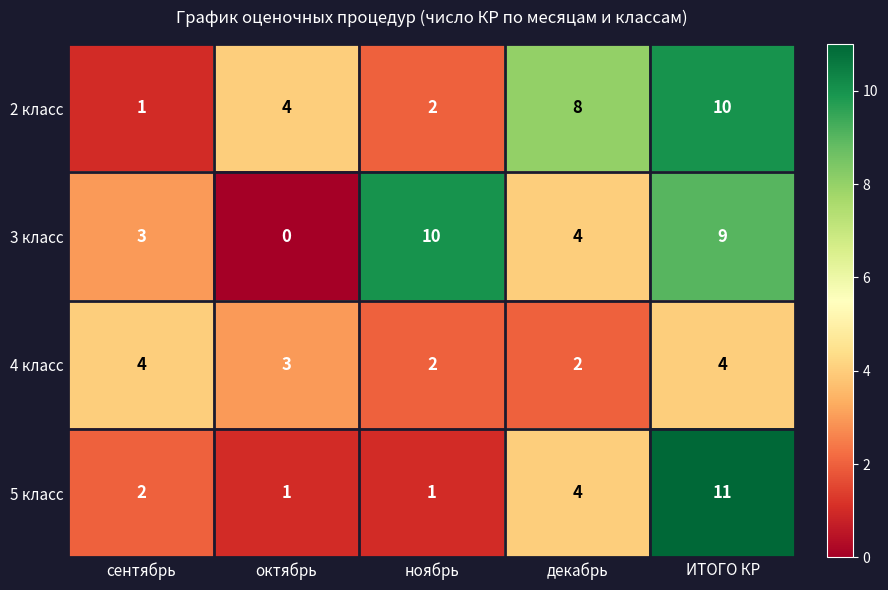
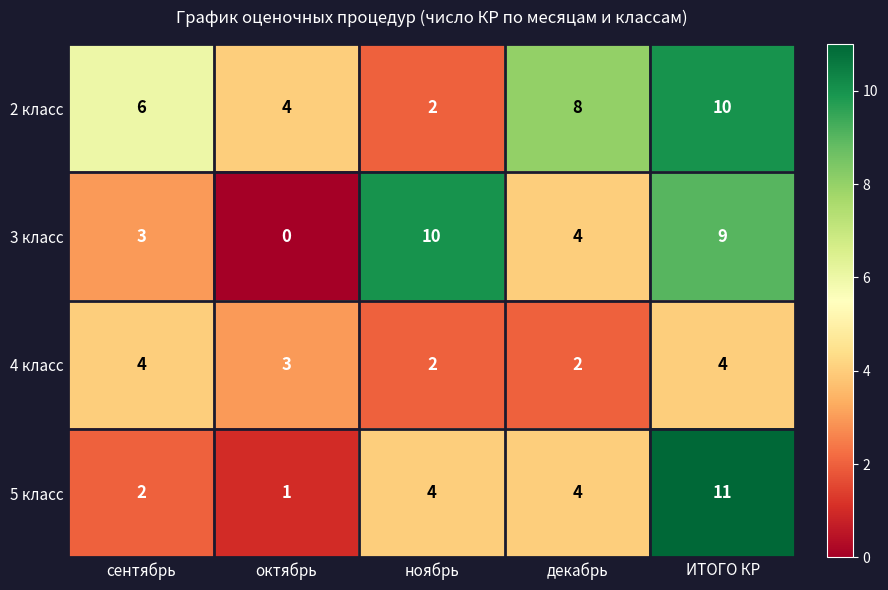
2 класс, сентябрь: 1 -> 6
5 класс, ноябрь: 1 -> 4
